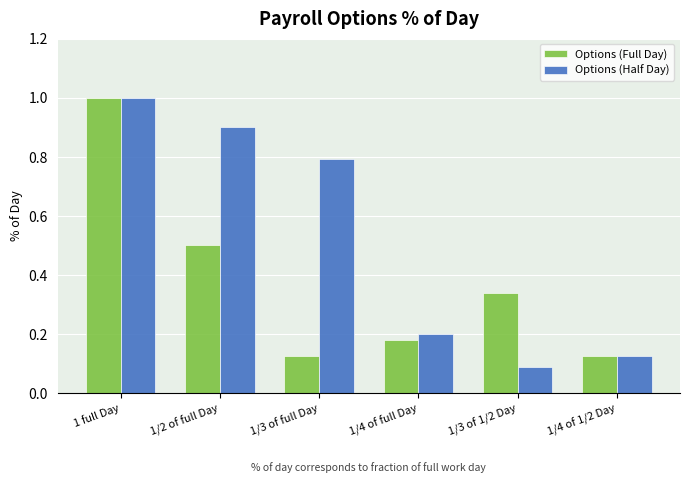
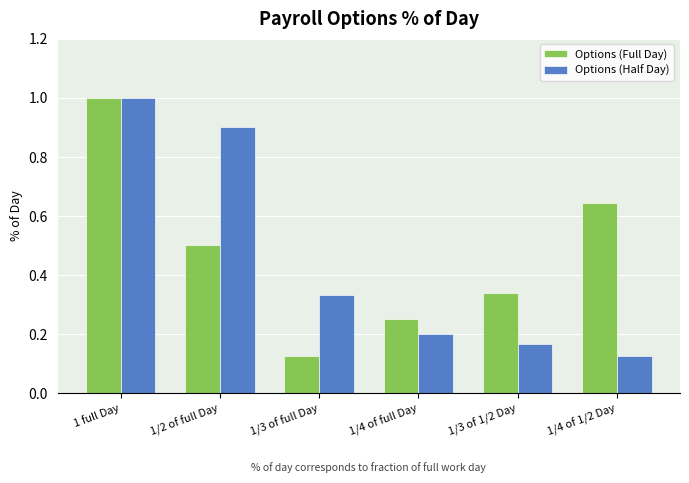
Options (Half Day), 1/3 of full Day: 0.79 -> 0.33
Options (Full Day), 1/4 of full Day: 0.18 -> 0.25
Options (Half Day), 1/3 of 1/2 Day: 0.09 -> 0.17
Options (Full Day), 1/4 of 1/2 Day: 0.13 -> 0.65
